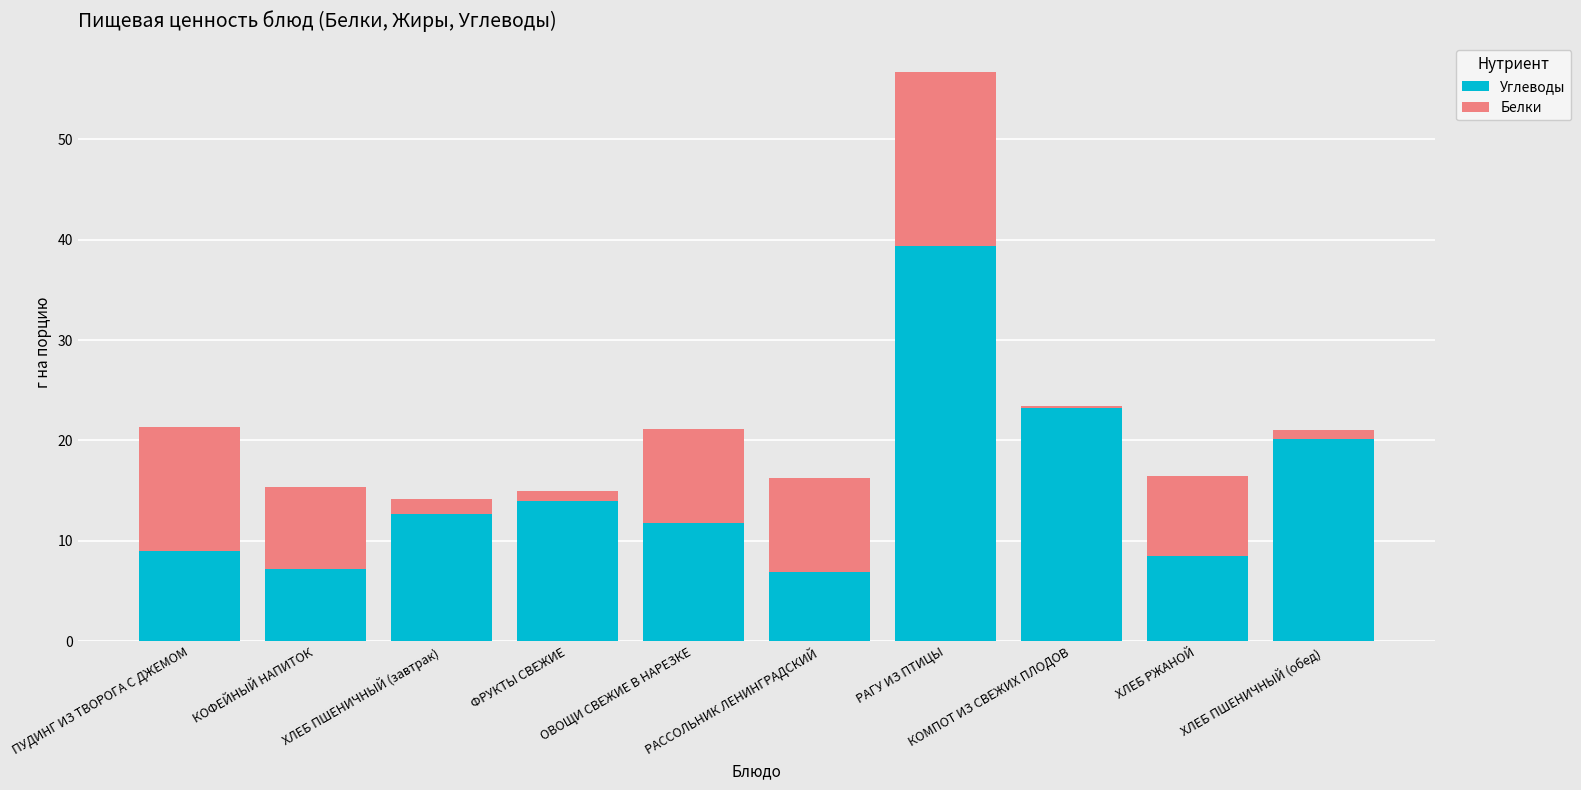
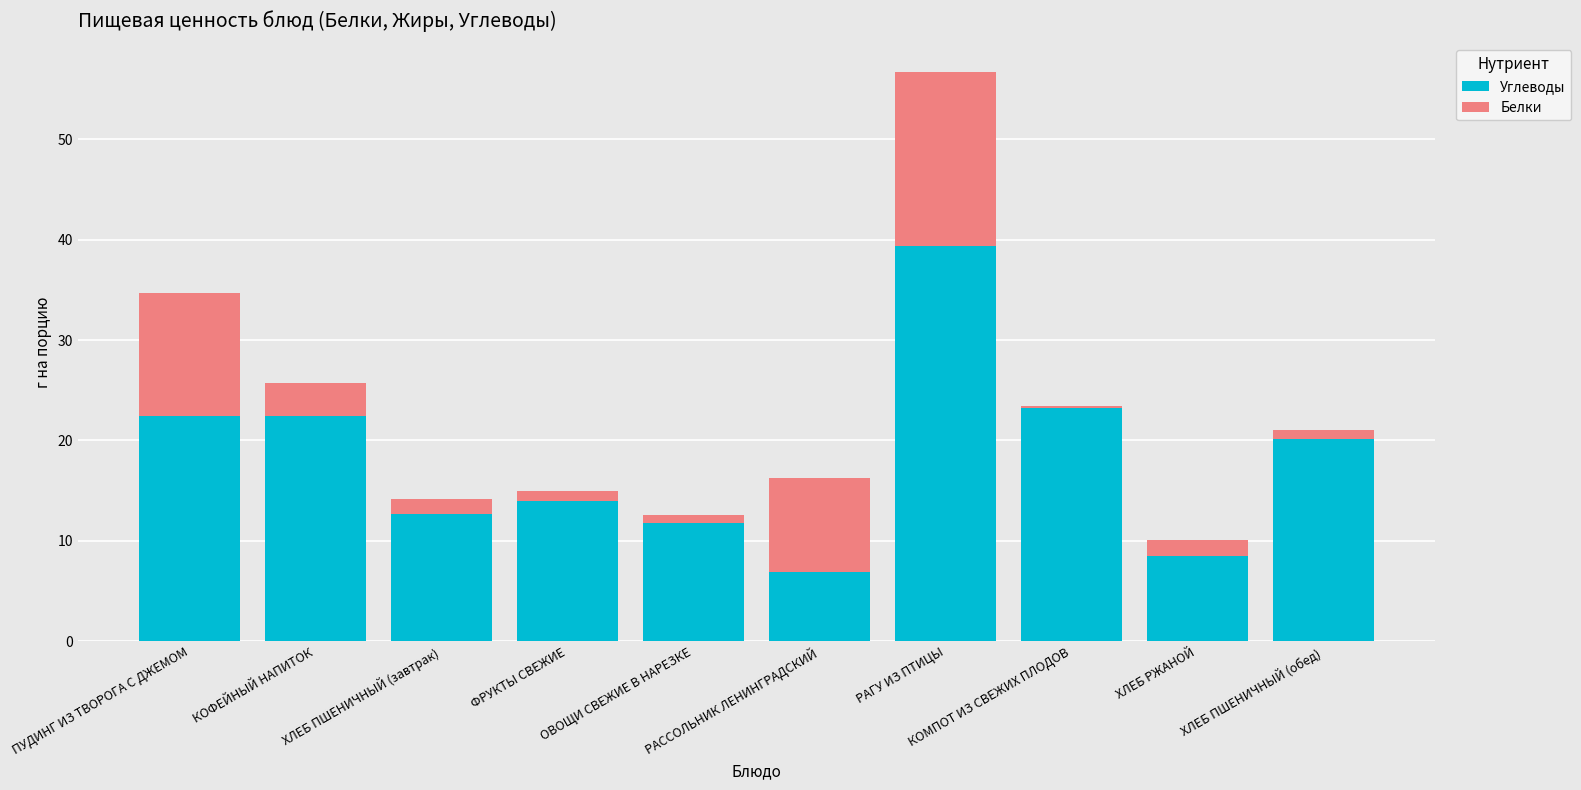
Углеводы, ПУДИНГ ИЗ ТВОРОГА С ДЖЕМОМ: 9.0 -> 22.4
Углеводы, КОФЕЙНЫЙ НАПИТОК: 7.2 -> 22.4
Белки, КОФЕЙНЫЙ НАПИТОК: 8.2 -> 3.3
Белки, ОВОЩИ СВЕЖИЕ В НАРЕЗКЕ: 9.3 -> 0.8
Белки, ХЛЕБ РЖАНОЙ: 8.0 -> 1.6
